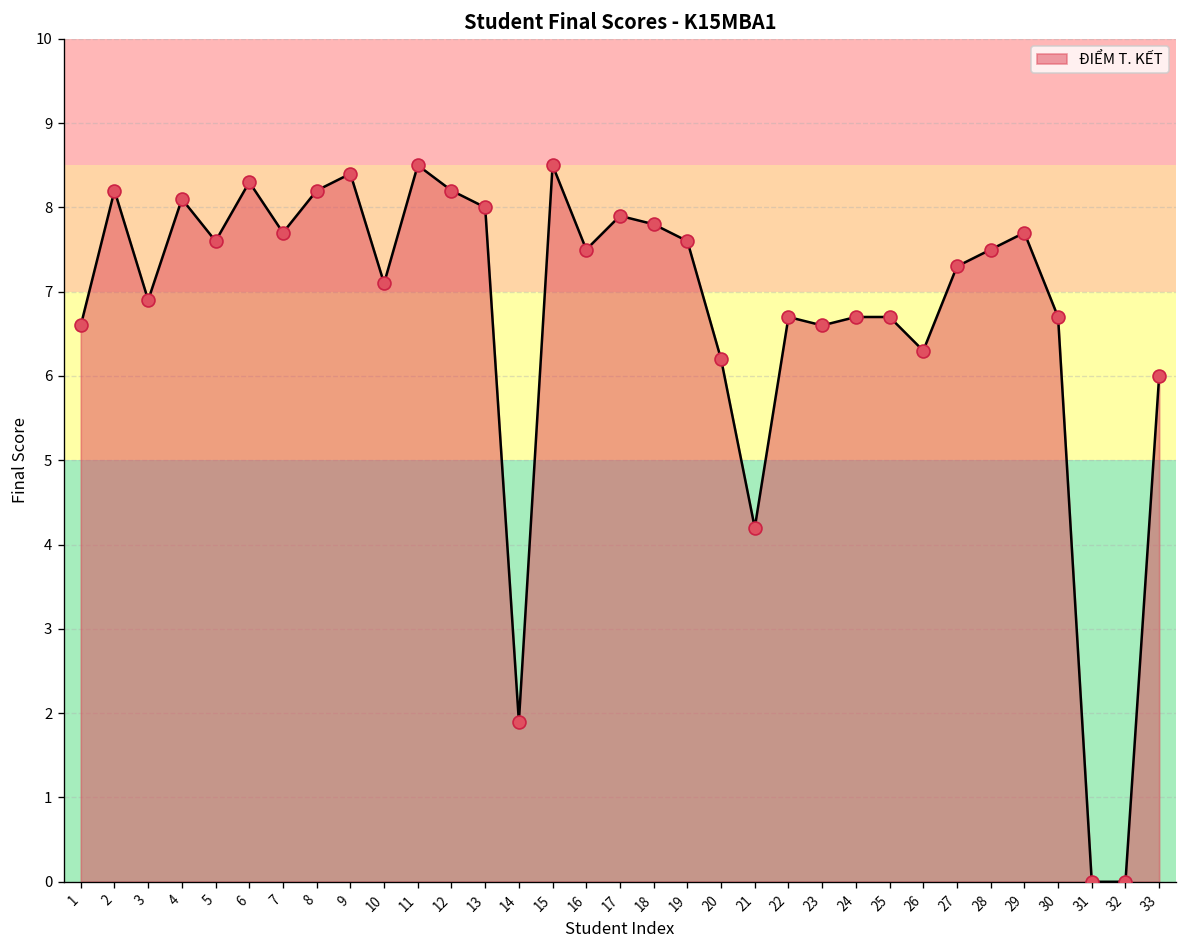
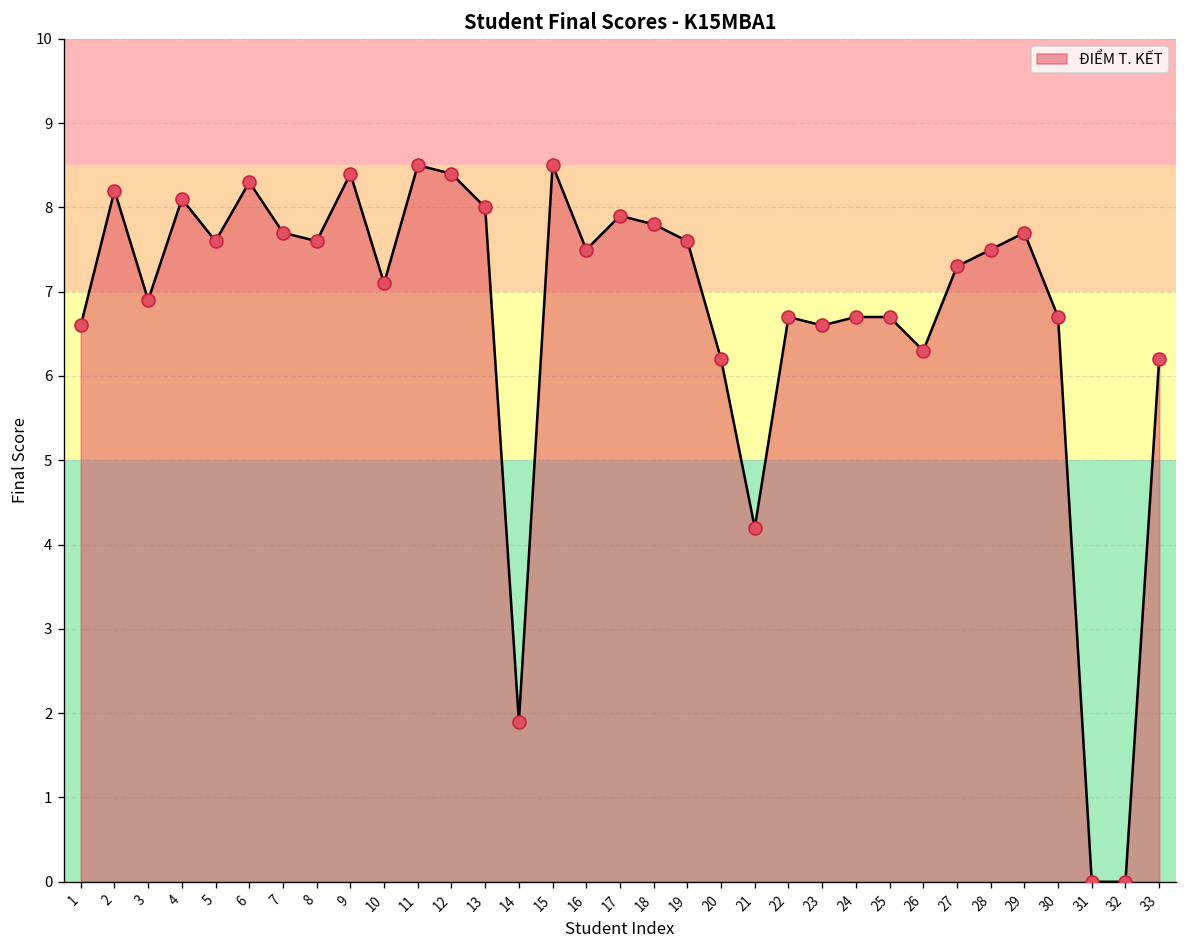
8: 8.2 -> 7.6
12: 8.2 -> 8.4
33: 6.0 -> 6.2
